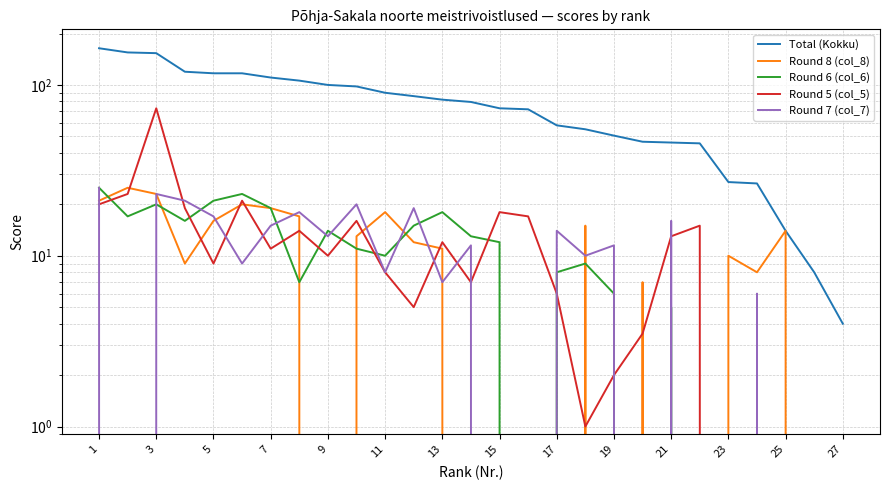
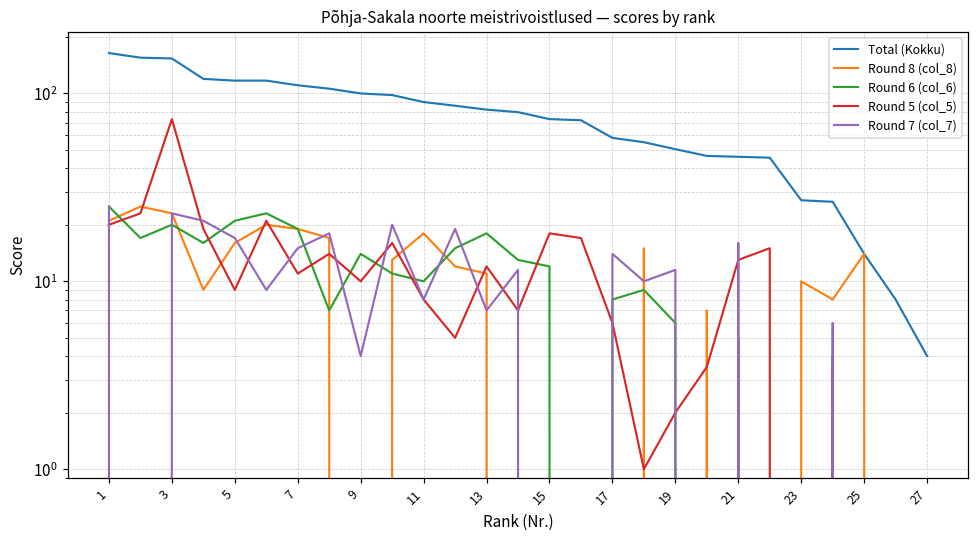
Round 7 (col_7), 9: 13 -> 4
